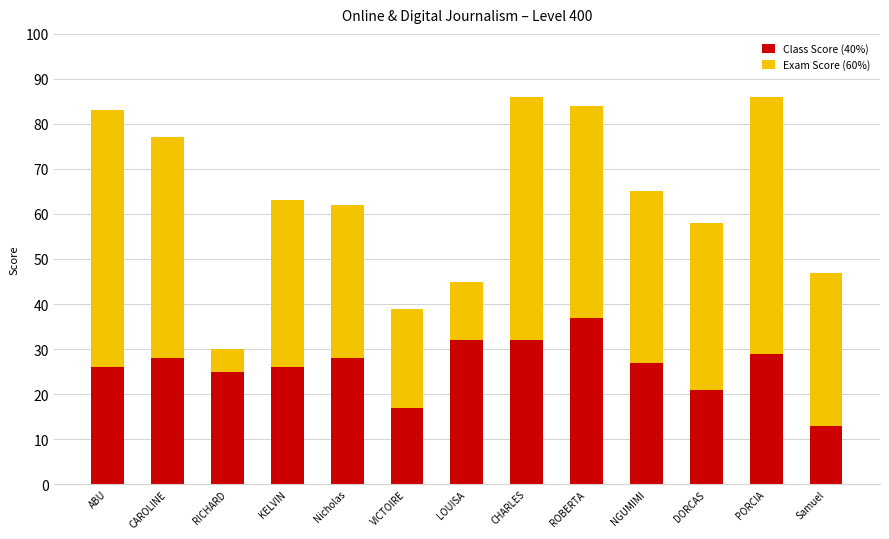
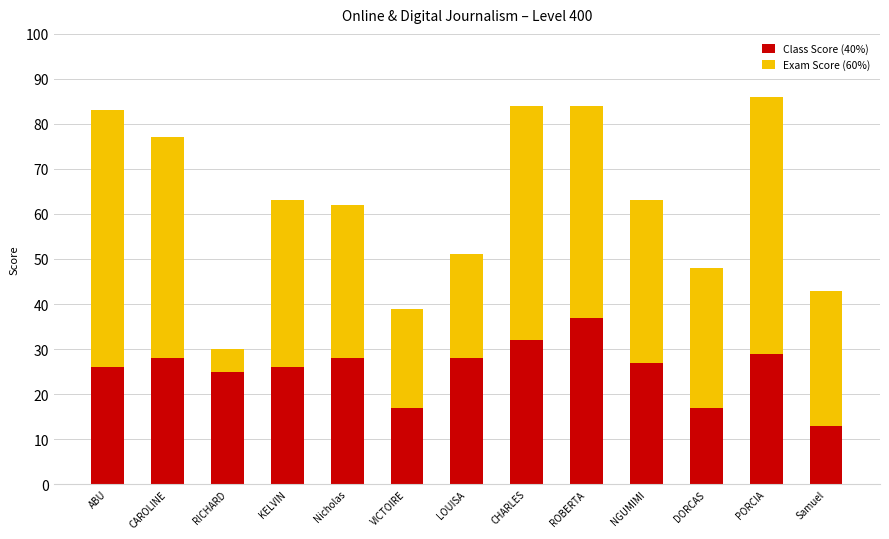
Class Score (40%), LOUISA: 32 -> 28
Exam Score (60%), LOUISA: 13 -> 23
Exam Score (60%), CHARLES: 54 -> 52
Exam Score (60%), NGUMIMI: 38 -> 36
Class Score (40%), DORCAS: 21 -> 17
Exam Score (60%), DORCAS: 37 -> 31
Exam Score (60%), Samuel: 34 -> 30
